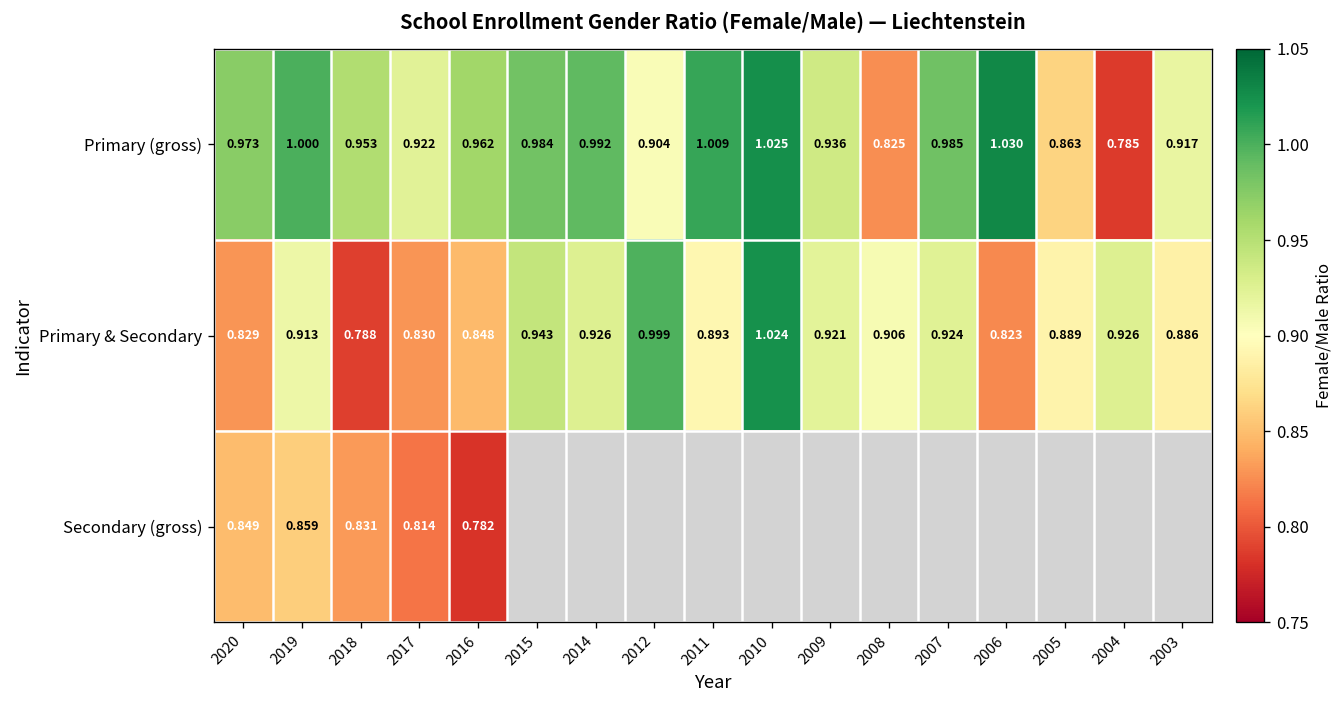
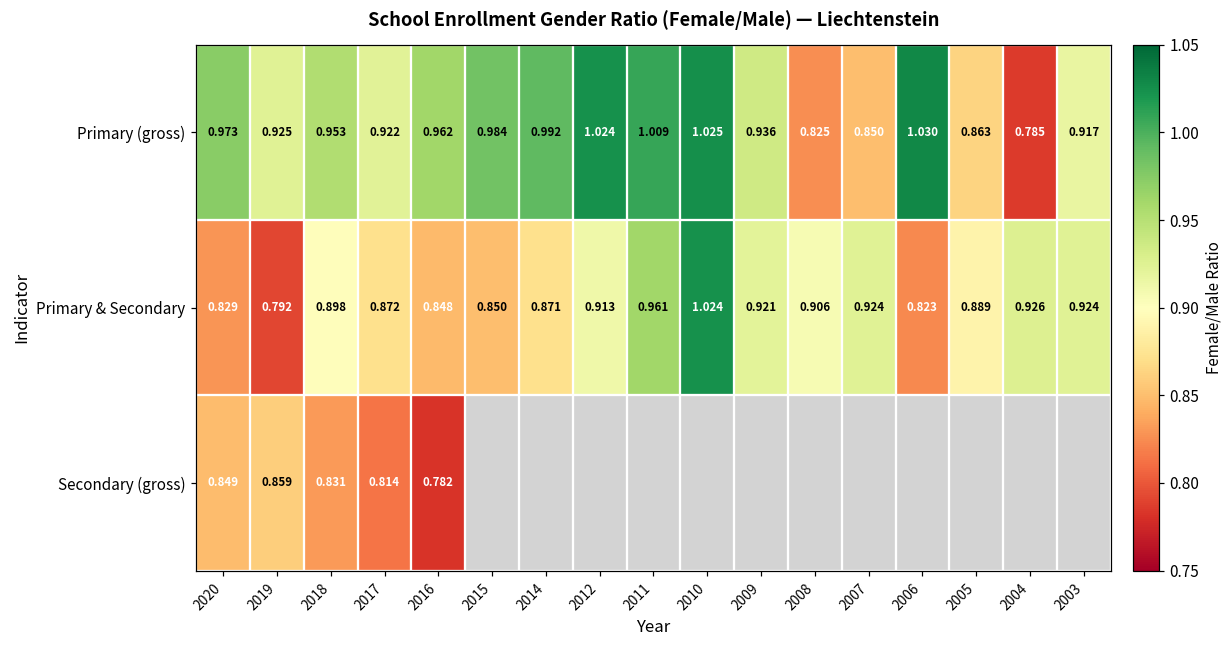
Primary (gross), 2019: 1.000 -> 0.925
Primary (gross), 2012: 0.904 -> 1.024
Primary (gross), 2007: 0.985 -> 0.850
Primary & Secondary, 2019: 0.913 -> 0.792
Primary & Secondary, 2018: 0.788 -> 0.898
Primary & Secondary, 2017: 0.830 -> 0.872
Primary & Secondary, 2015: 0.943 -> 0.850
Primary & Secondary, 2014: 0.926 -> 0.871
Primary & Secondary, 2012: 0.999 -> 0.913
Primary & Secondary, 2011: 0.893 -> 0.961
Primary & Secondary, 2003: 0.886 -> 0.924
